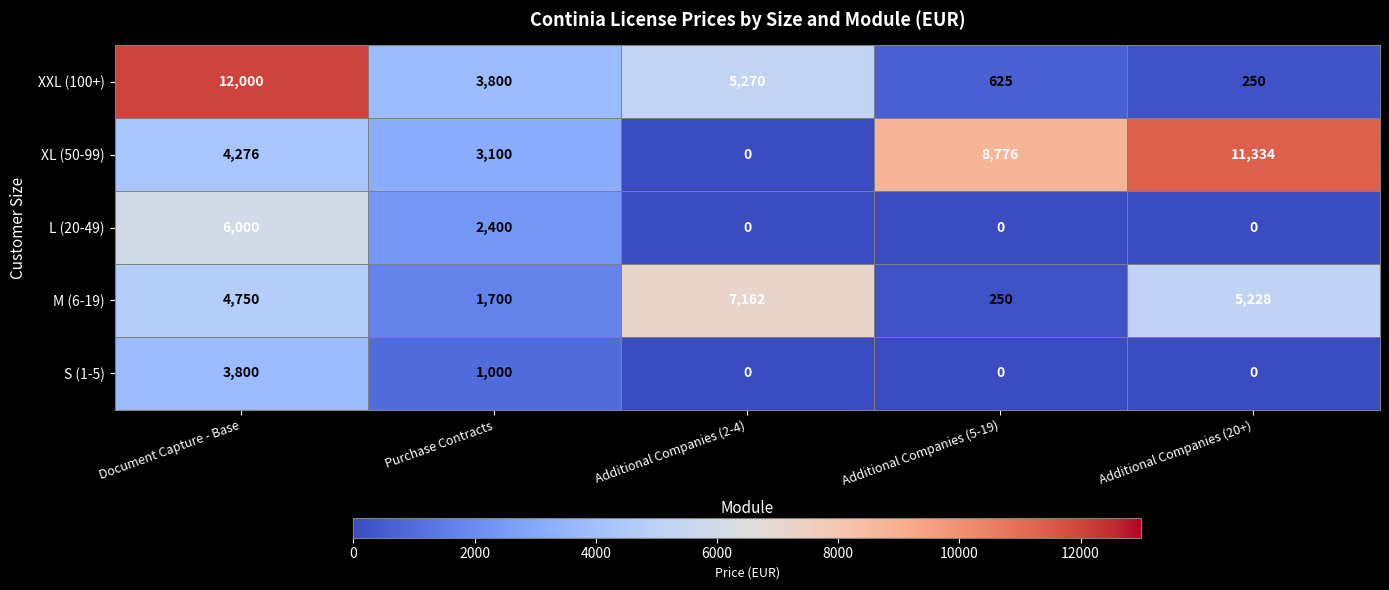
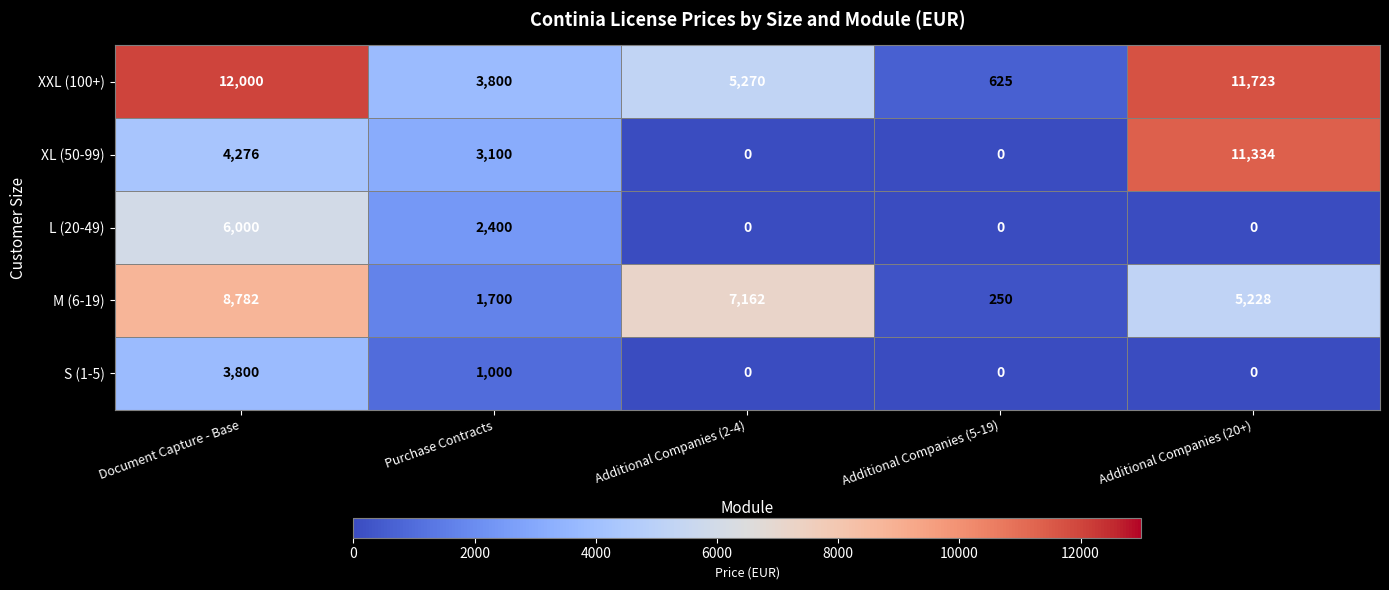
XXL (100+), Additional Companies (20+): 250 -> 11,723
XL (50-99), Additional Companies (5-19): 8,776 -> 0
M (6-19), Document Capture - Base: 4,750 -> 8,782
